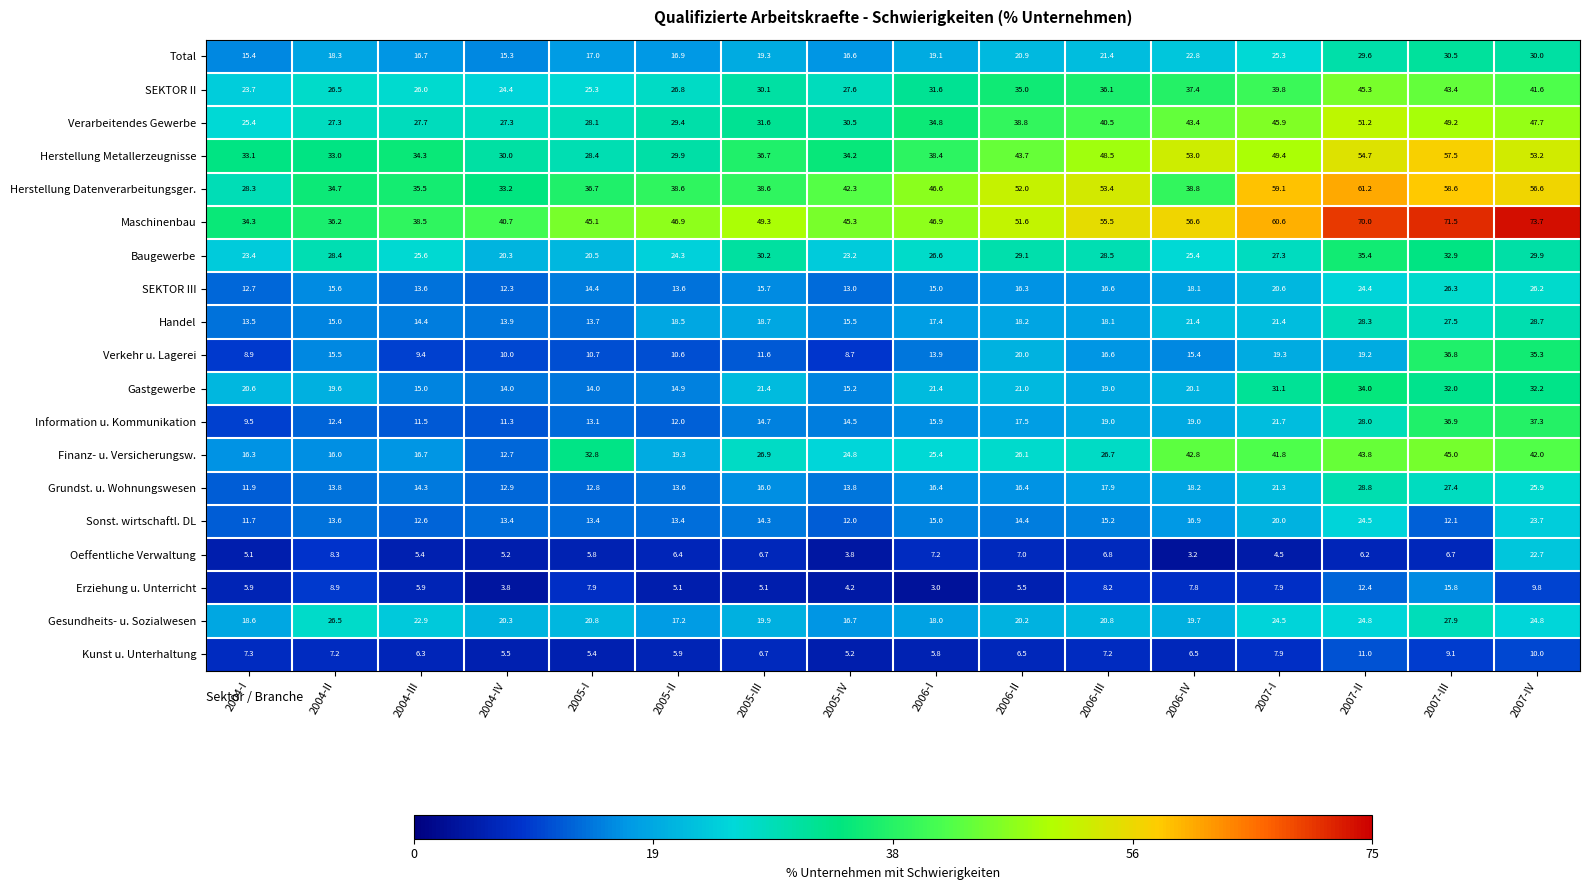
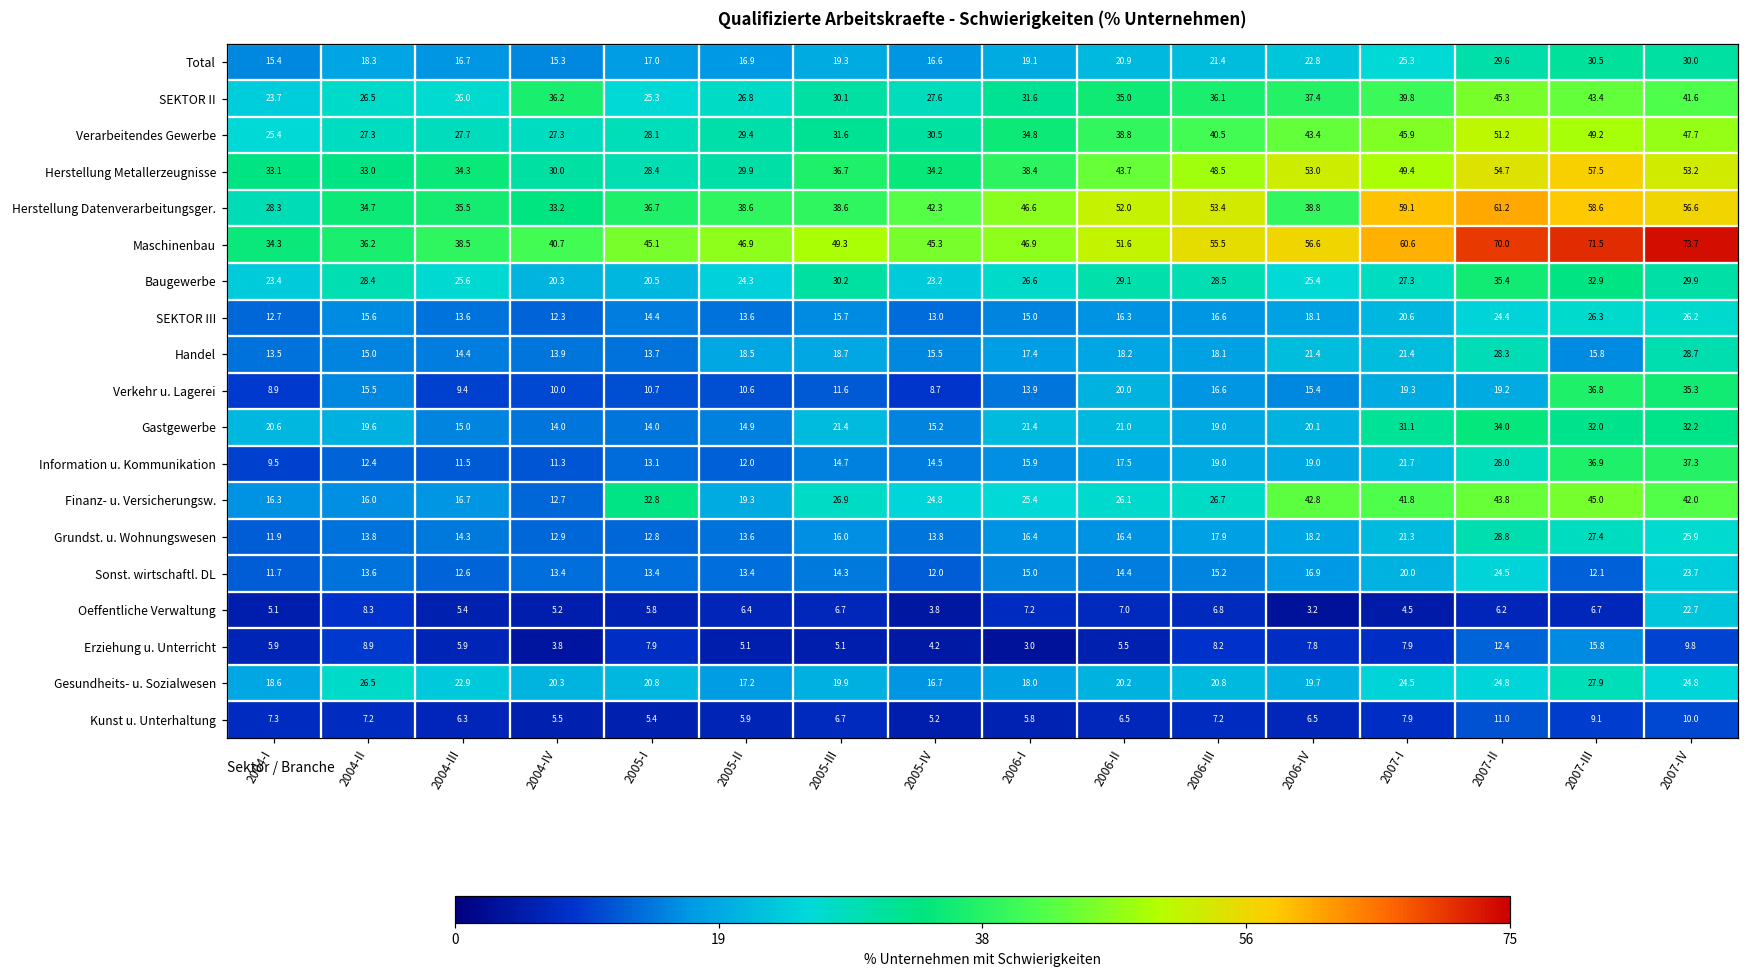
SEKTOR II, 2004-IV: 24.4 -> 36.2
Handel, 2007-III: 27.5 -> 15.8
